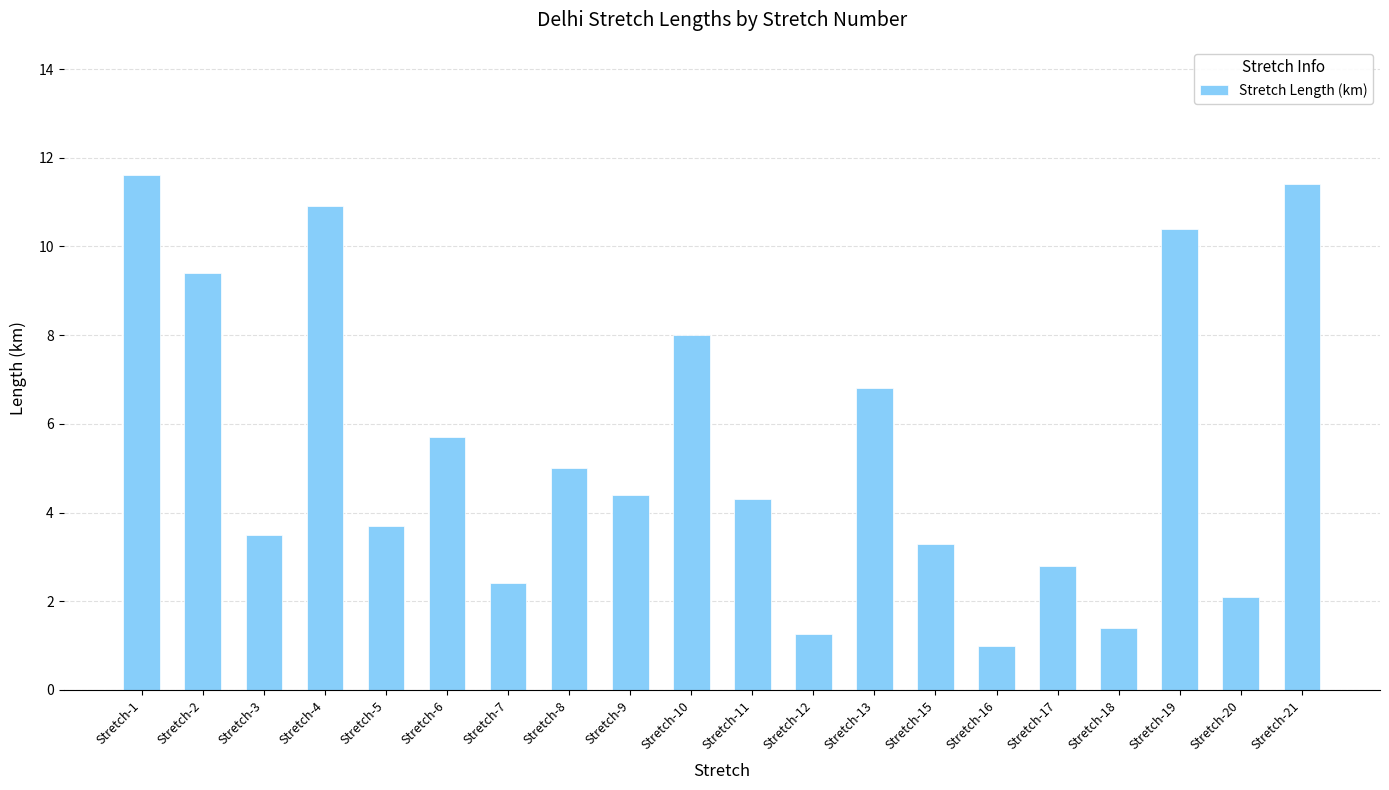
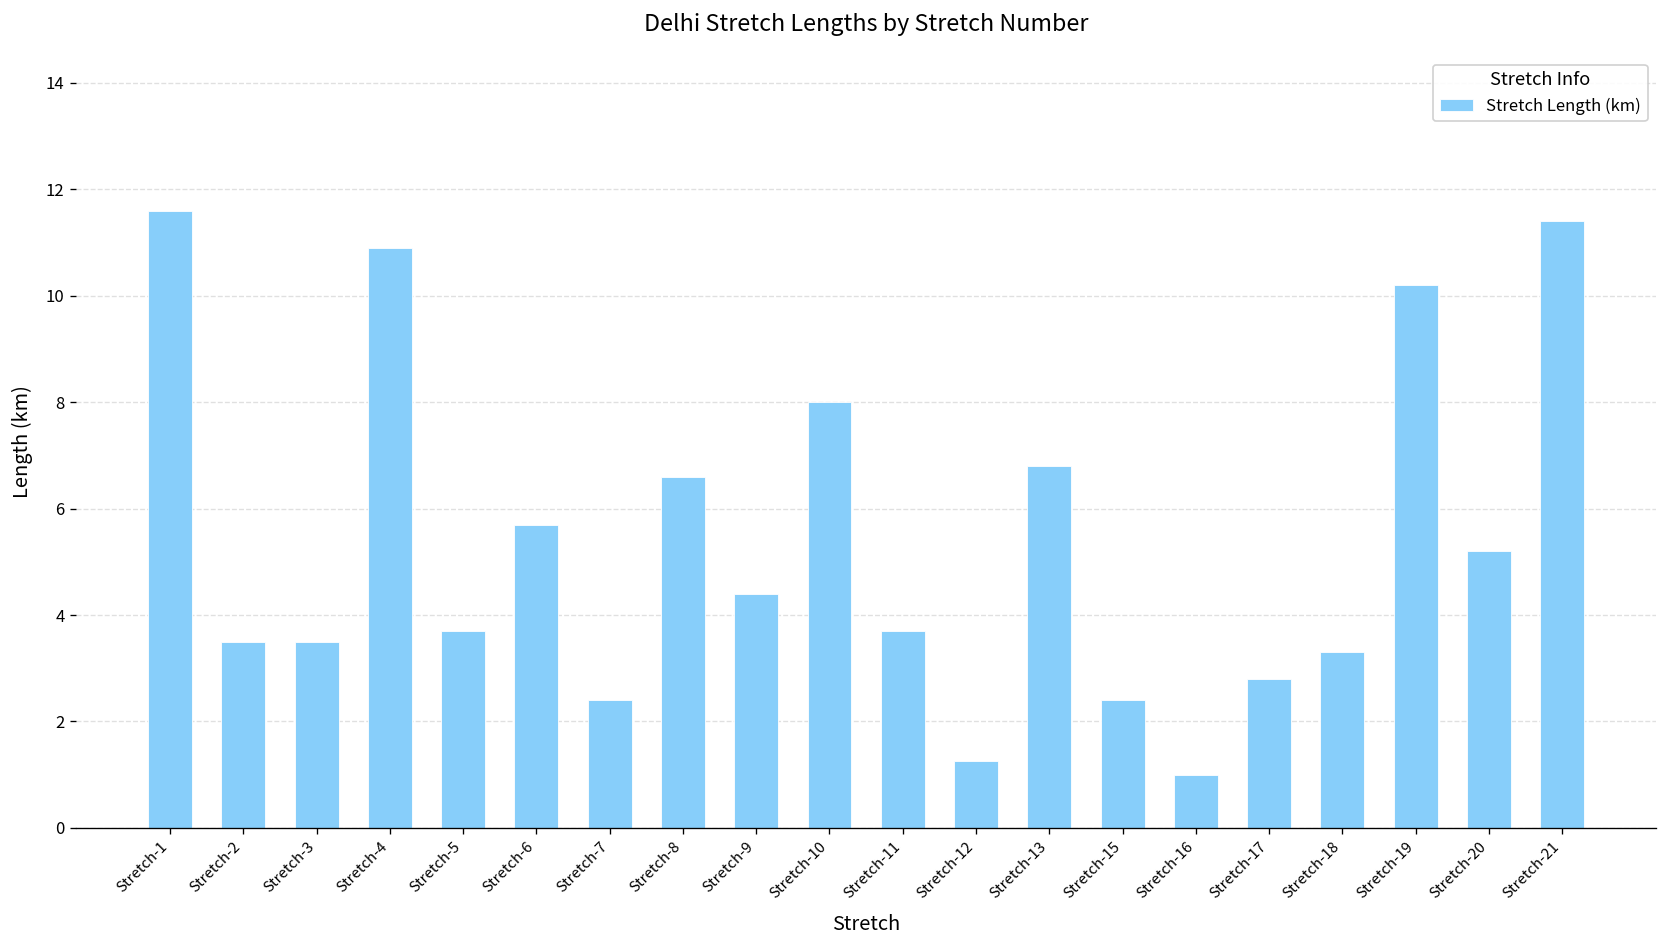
Stretch-2: 9.4 -> 3.5
Stretch-8: 5.0 -> 6.6
Stretch-11: 4.3 -> 3.7
Stretch-15: 3.3 -> 2.4
Stretch-18: 1.4 -> 3.3
Stretch-19: 10.4 -> 10.2
Stretch-20: 2.1 -> 5.2
